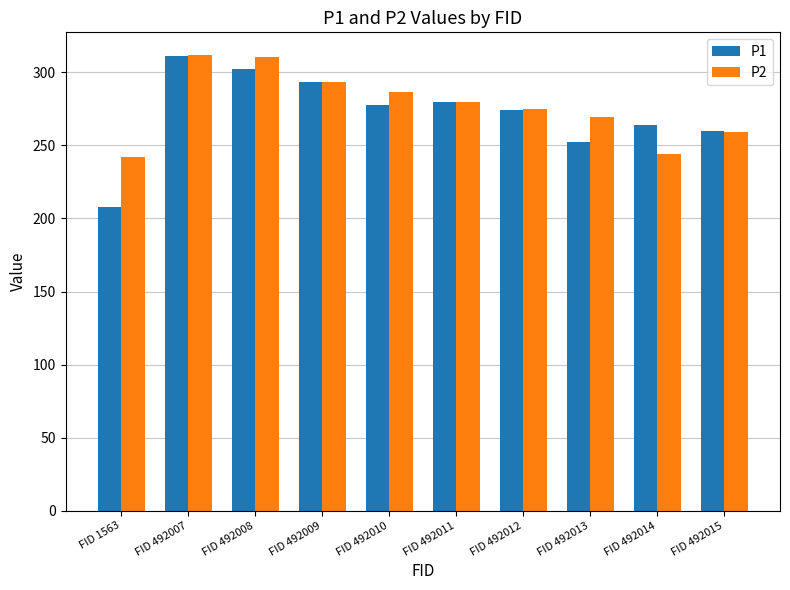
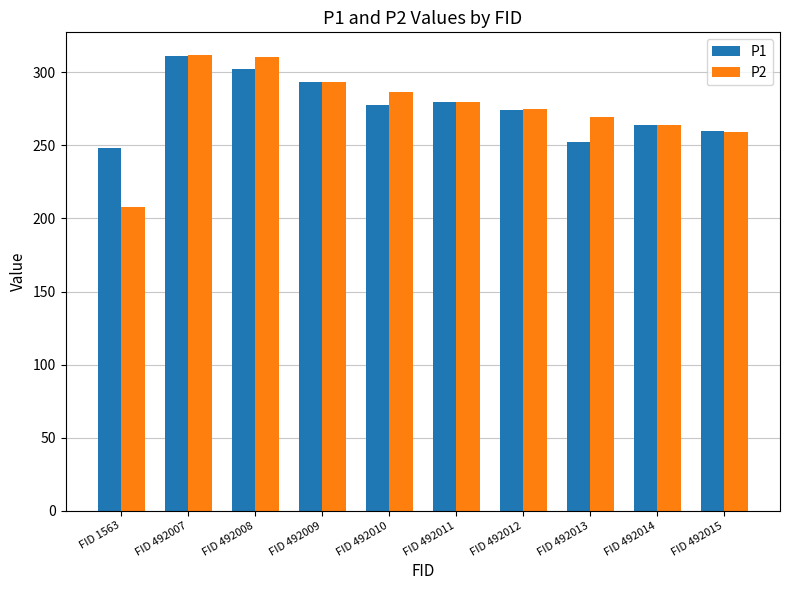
P1, FID 1563: 208 -> 248
P2, FID 1563: 242 -> 208
P2, FID 492014: 244 -> 264
